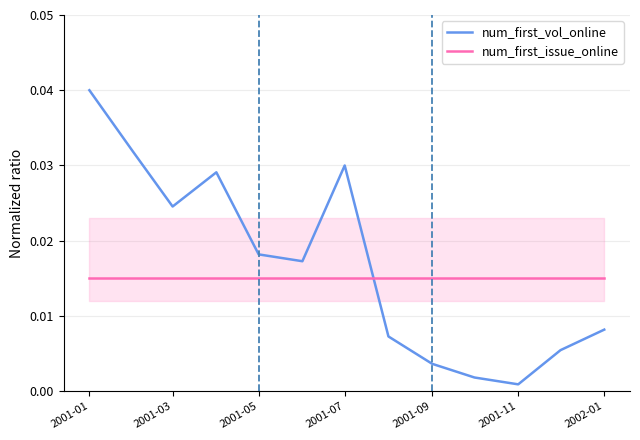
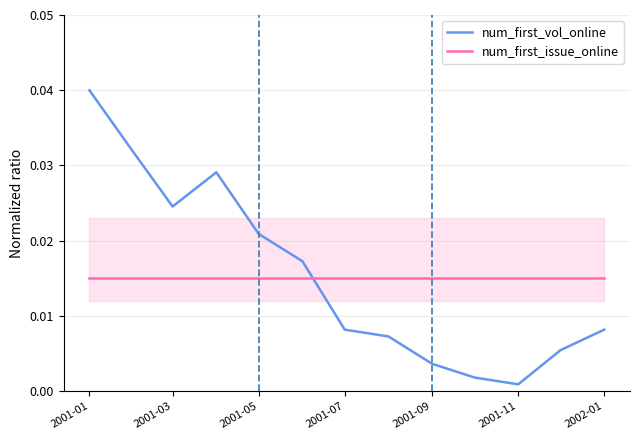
num_first_vol_online, 2001-05: 0.018 -> 0.021
num_first_vol_online, 2001-07: 0.030 -> 0.008
